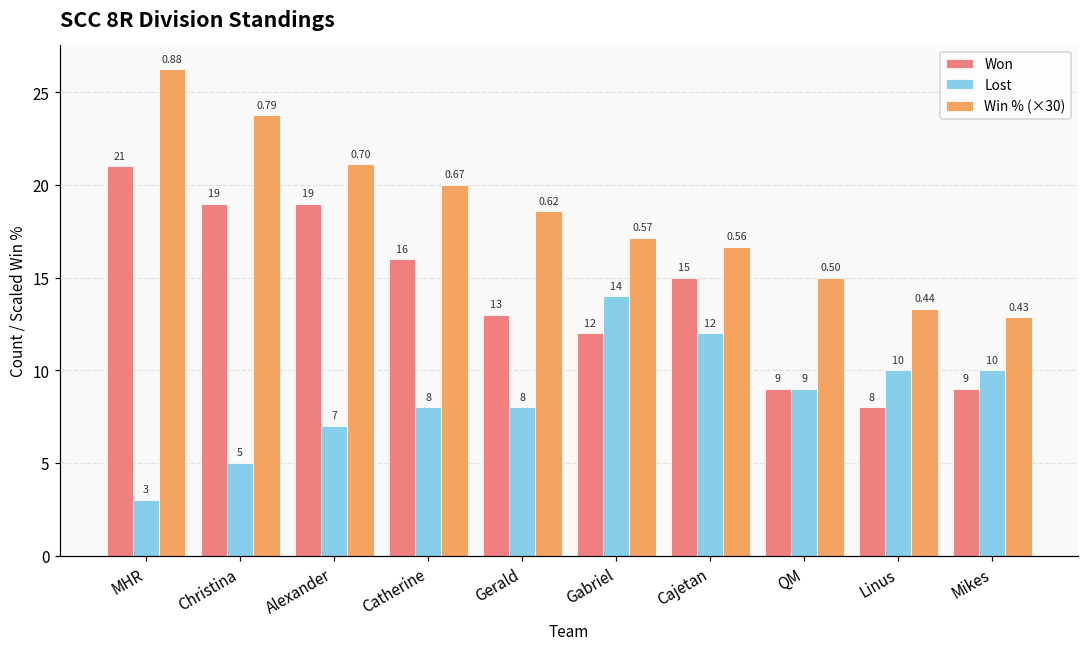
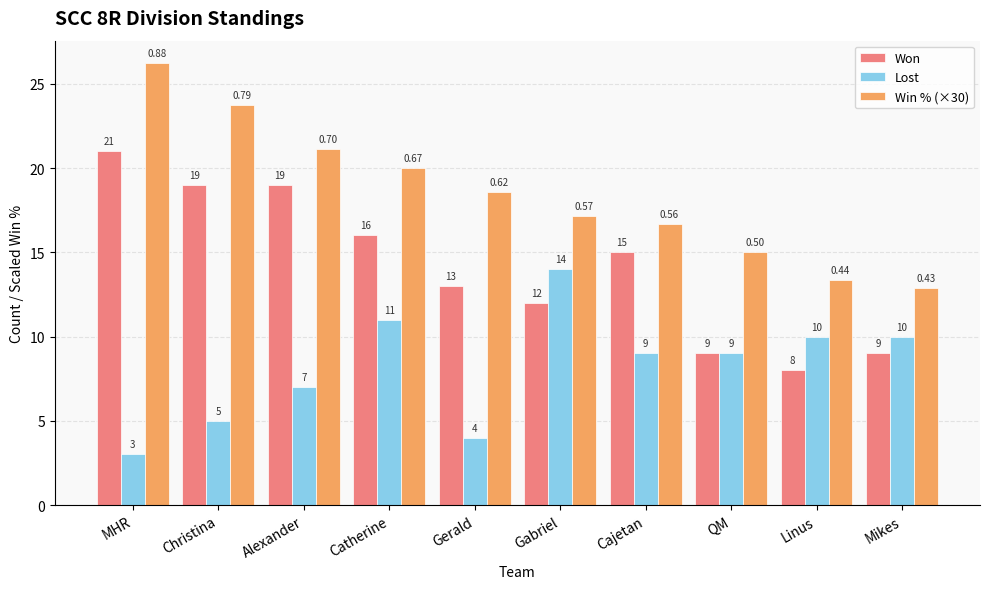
Lost, Catherine: 8 -> 11
Lost, Gerald: 8 -> 4
Lost, Cajetan: 12 -> 9
